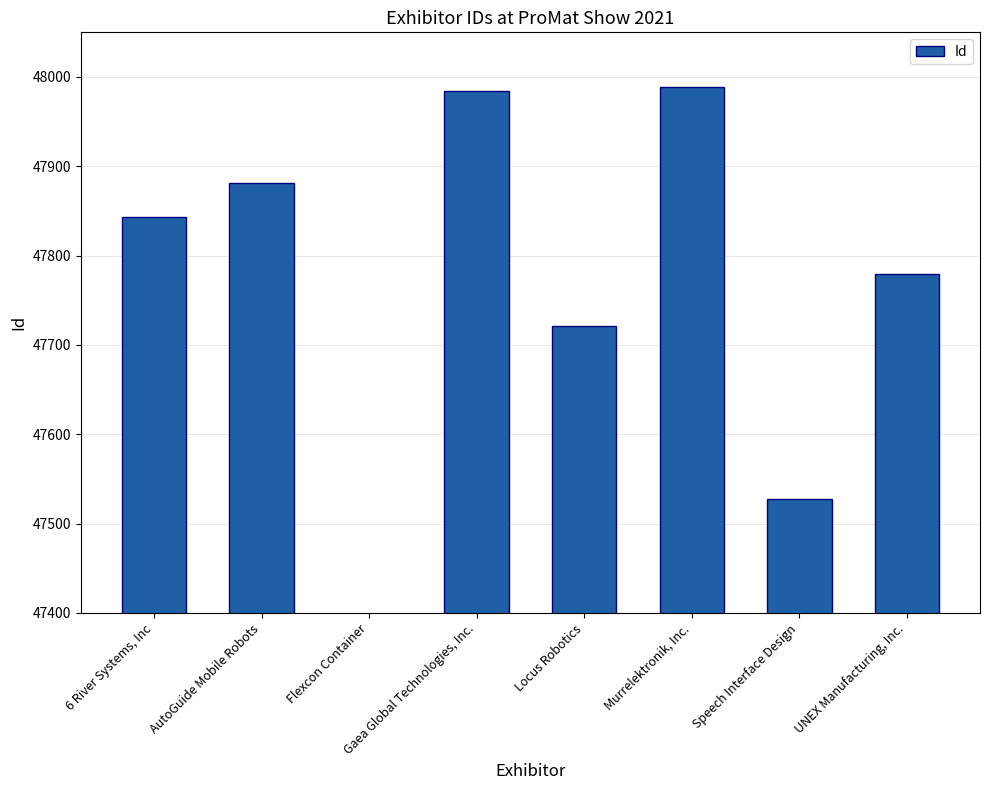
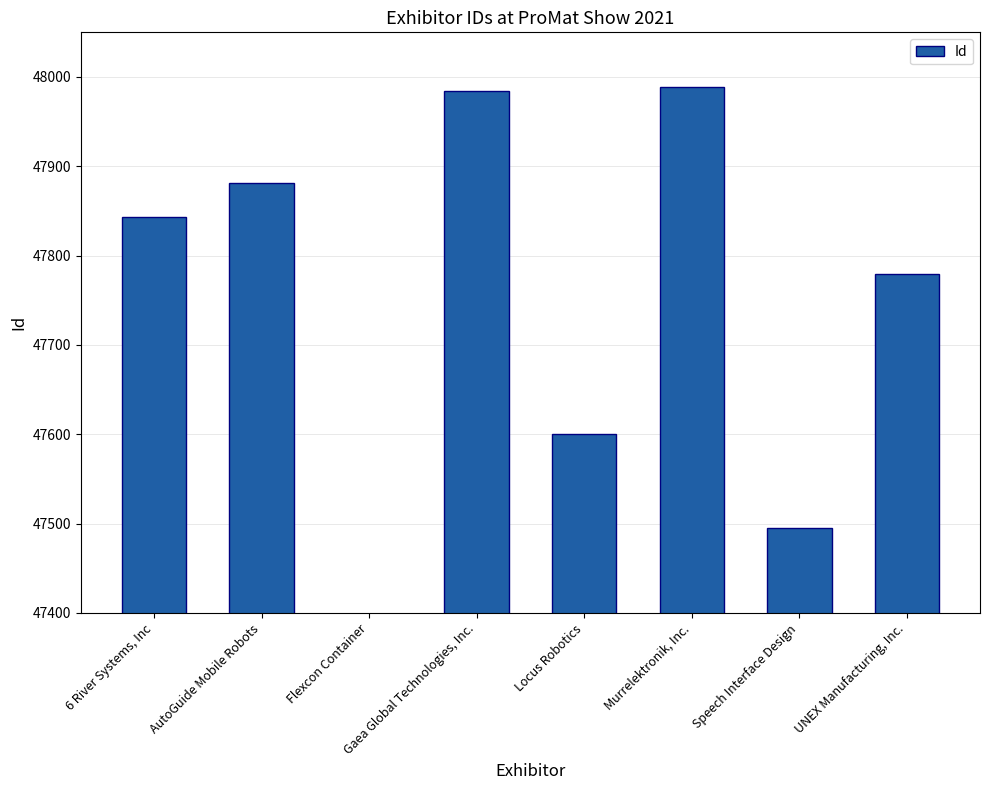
Locus Robotics: 47720 -> 47600
Speech Interface Design: 47530 -> 47500
